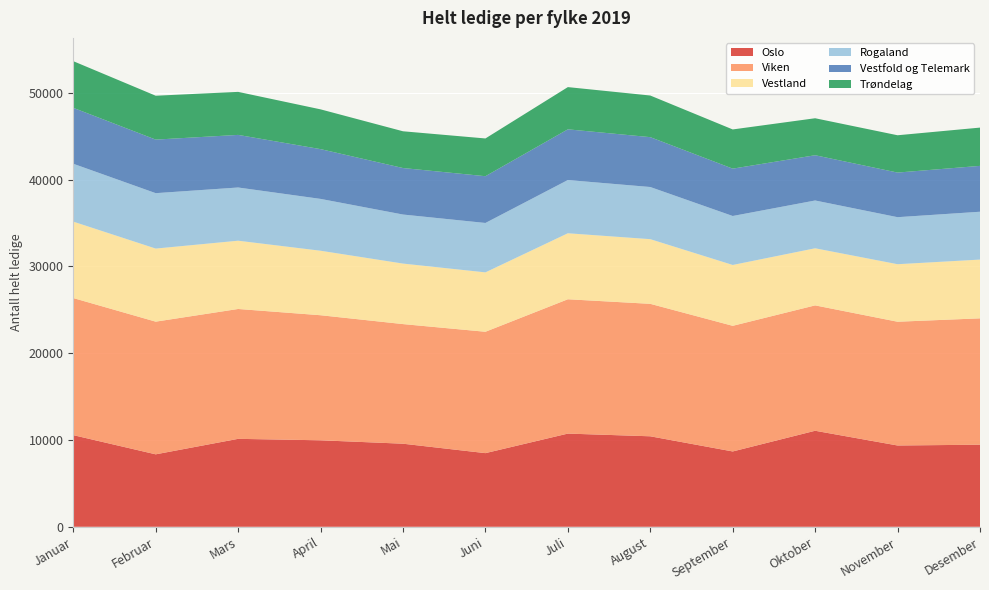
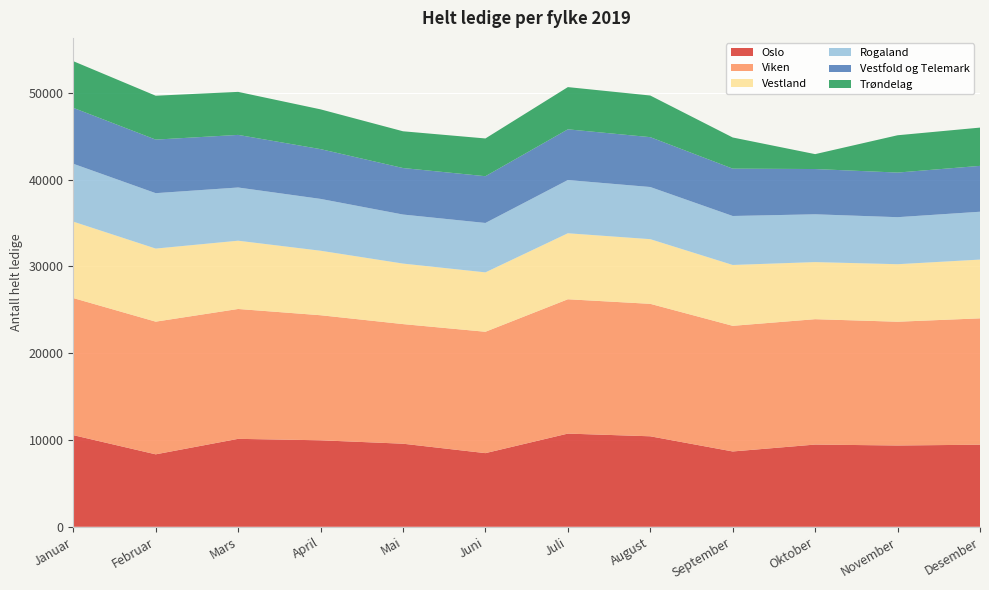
Trøndelag, September: 5000 -> 4000
Oslo, Oktober: 11000 -> 9000
Trøndelag, Oktober: 4000 -> 2000
